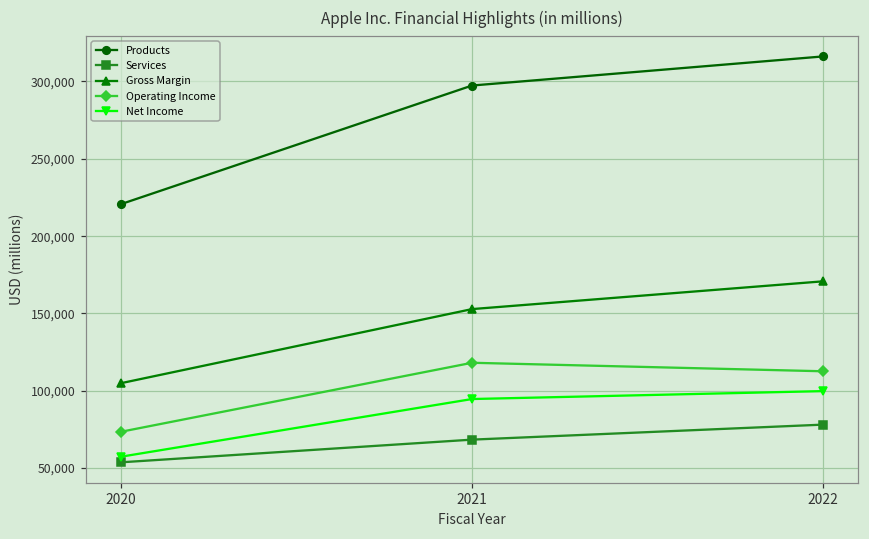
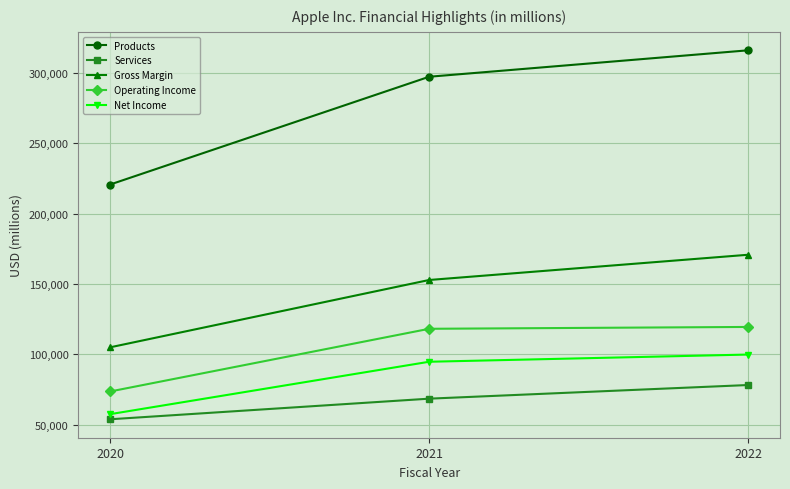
Operating Income, 2022: 113,000 -> 119,000
